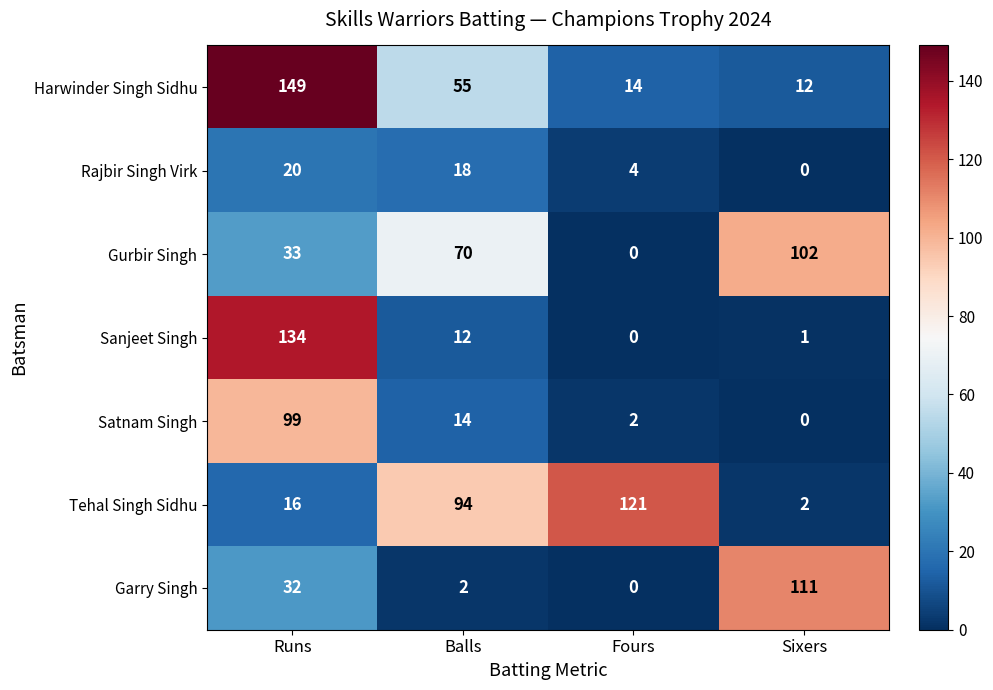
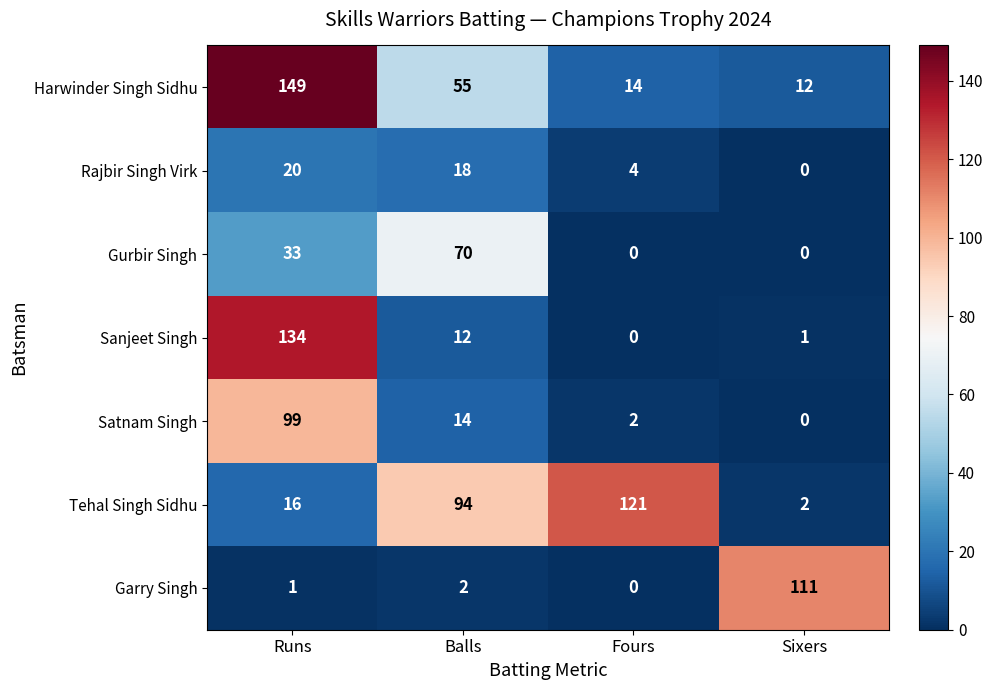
Gurbir Singh, Sixers: 102 -> 0
Garry Singh, Runs: 32 -> 1
